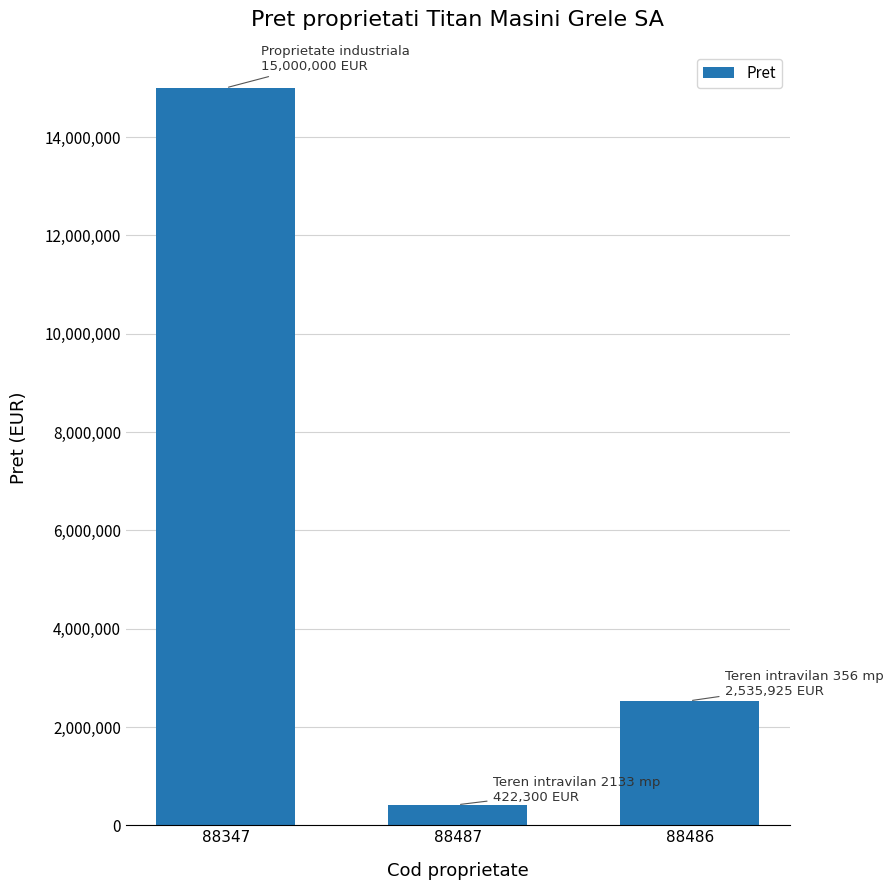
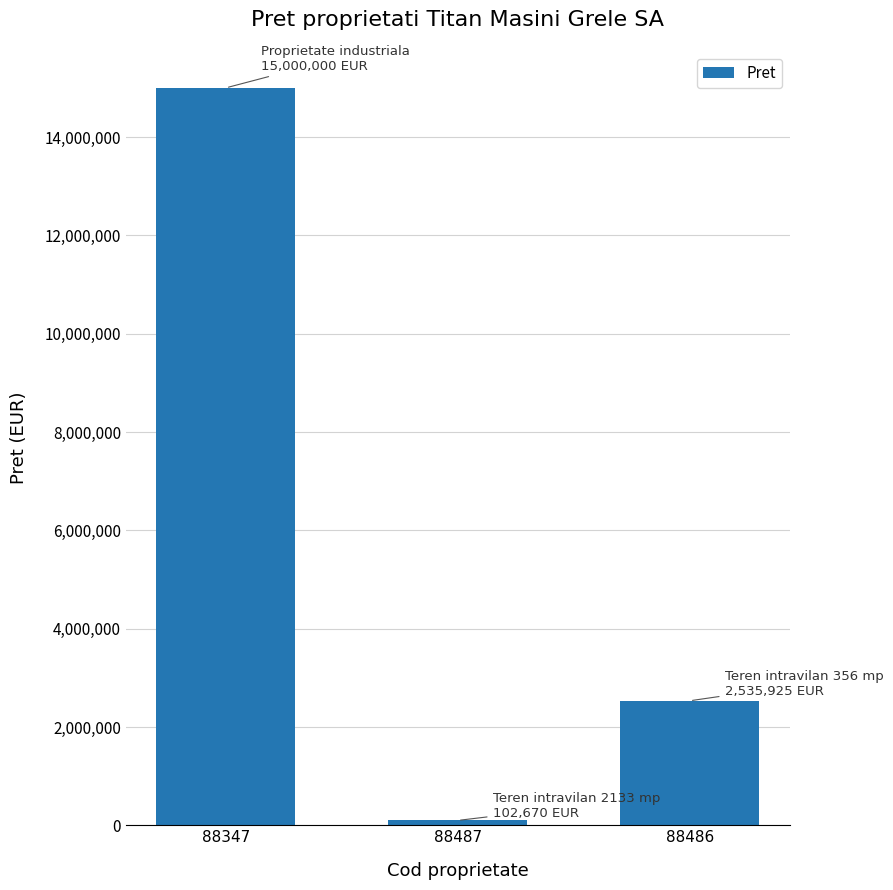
88487: 422,300 -> 102,670
